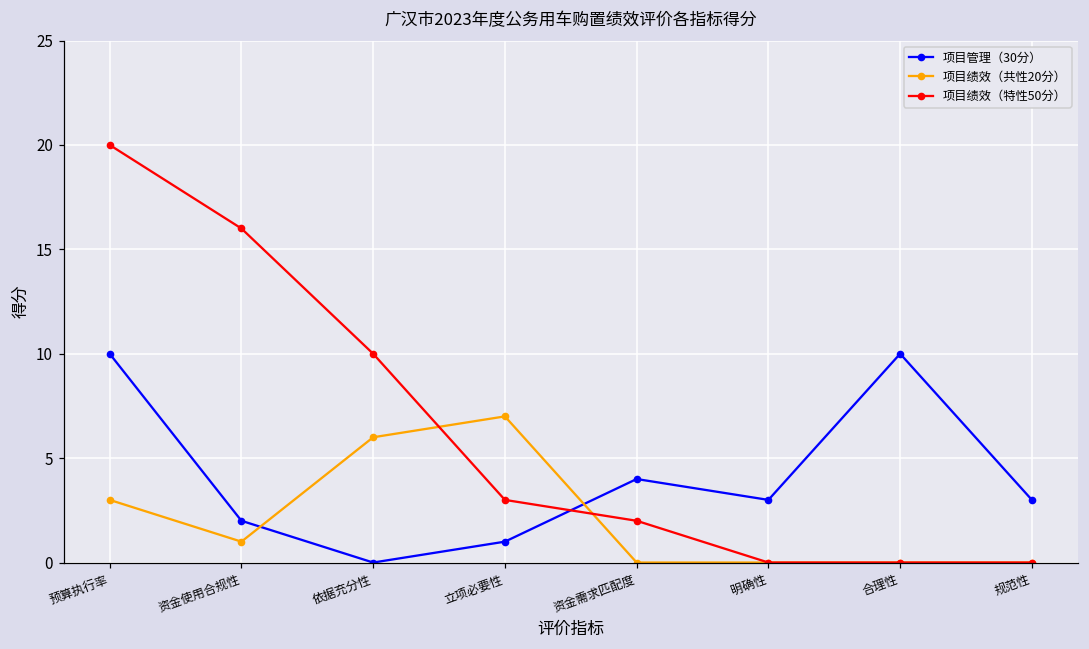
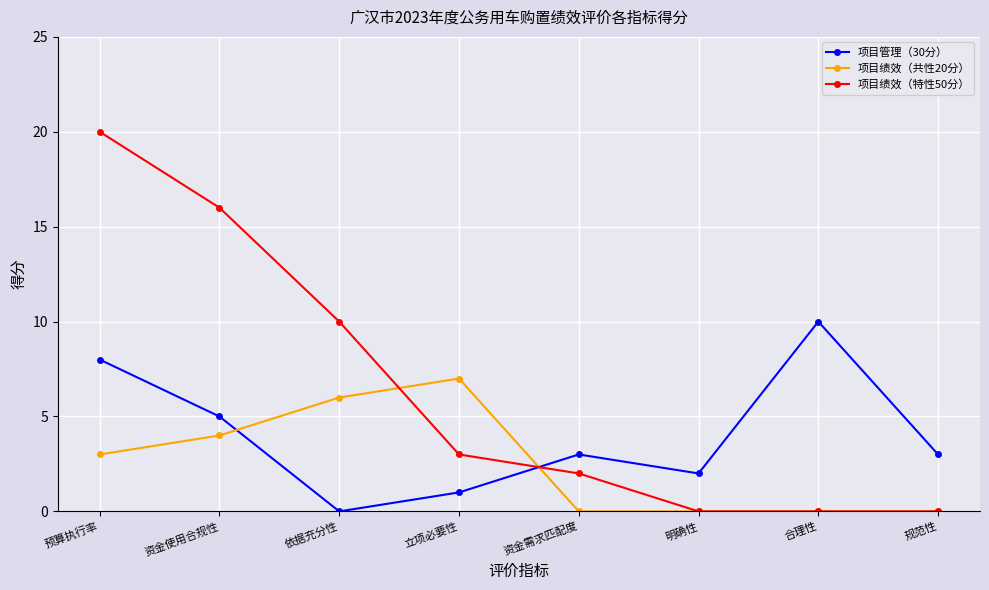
项目管理（30分）, 预算执行率: 10 -> 8
项目管理（30分）, 资金使用合规性: 2 -> 5
项目绩效（共性20分）, 资金使用合规性: 1 -> 4
项目管理（30分）, 资金需求匹配度: 4 -> 3
项目管理（30分）, 明确性: 3 -> 2
